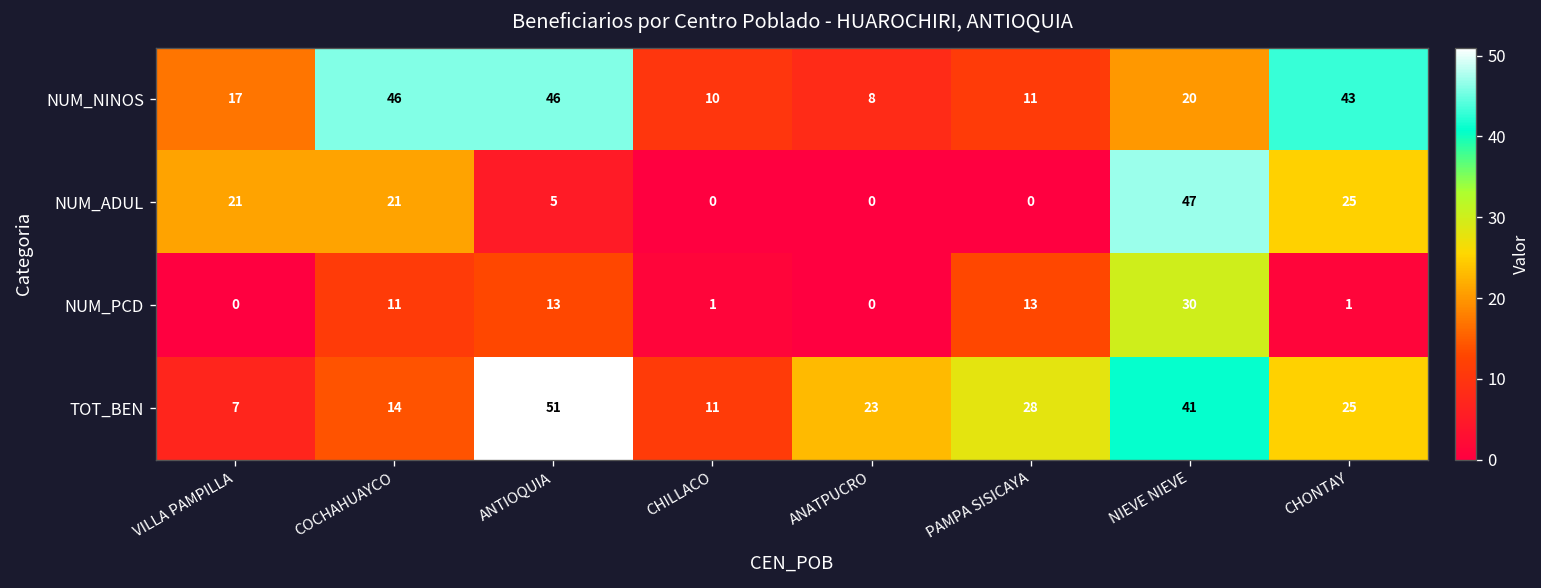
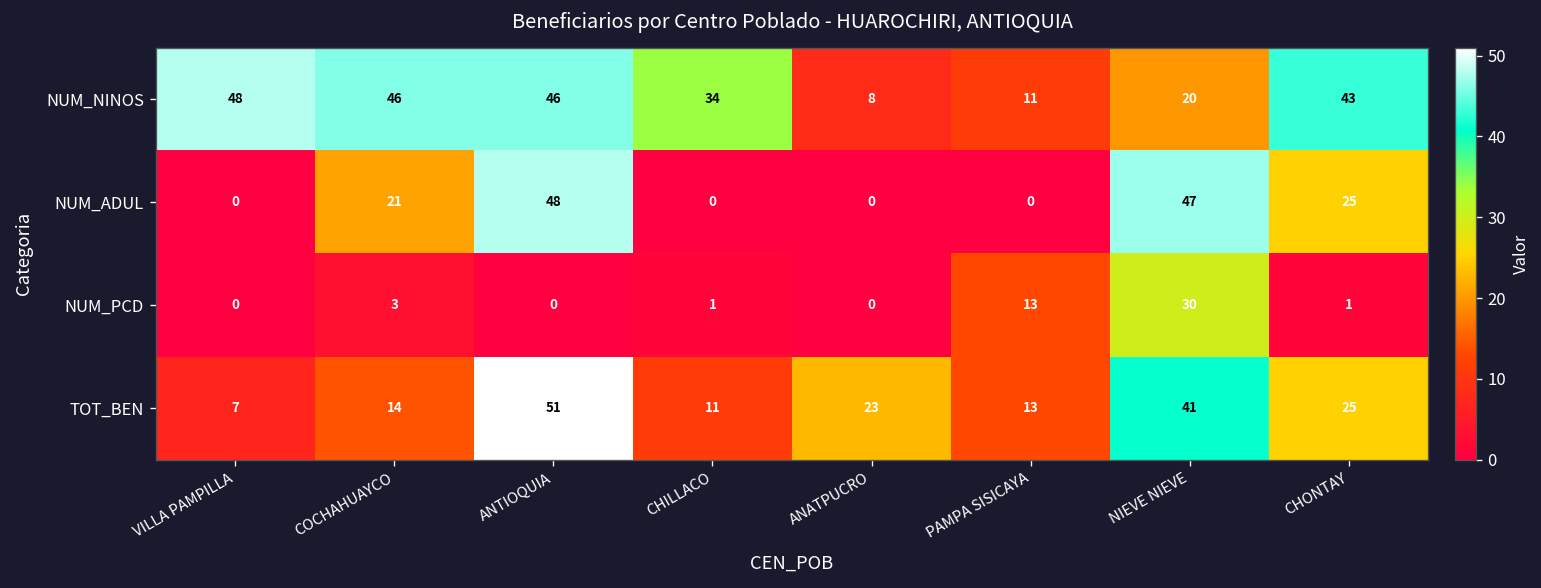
NUM_NINOS, VILLA PAMPILLA: 17 -> 48
NUM_NINOS, CHILLACO: 10 -> 34
NUM_ADUL, VILLA PAMPILLA: 21 -> 0
NUM_ADUL, ANTIOQUIA: 5 -> 48
NUM_PCD, COCHAHUAYCO: 11 -> 3
NUM_PCD, ANTIOQUIA: 13 -> 0
TOT_BEN, PAMPA SISICAYA: 28 -> 13
